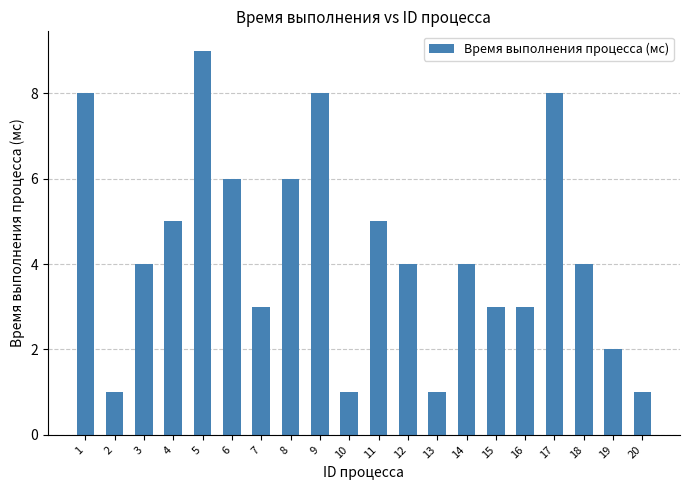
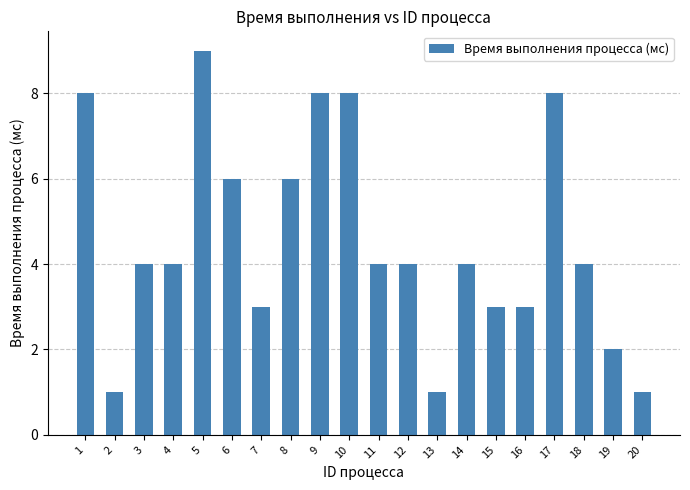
4: 5 -> 4
10: 1 -> 8
11: 5 -> 4
